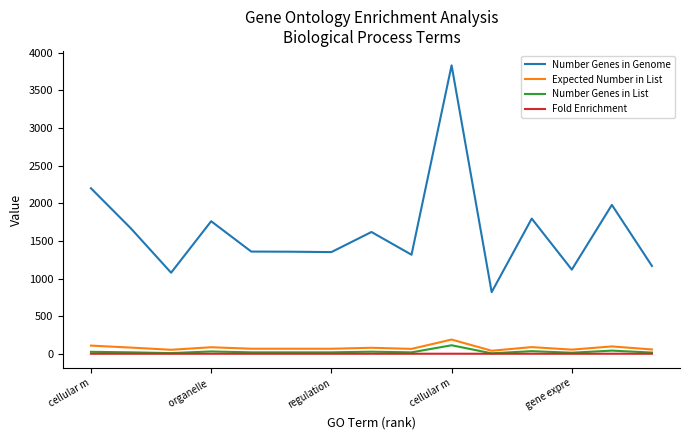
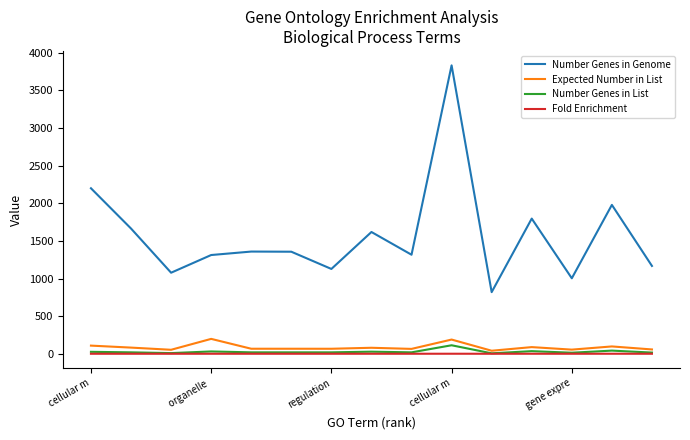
Number Genes in Genome, organelle: 1800 -> 1300
Expected Number in List, organelle: 100 -> 200
Number Genes in Genome, regulation: 1400 -> 1100
Number Genes in Genome, gene expre: 1100 -> 1000
